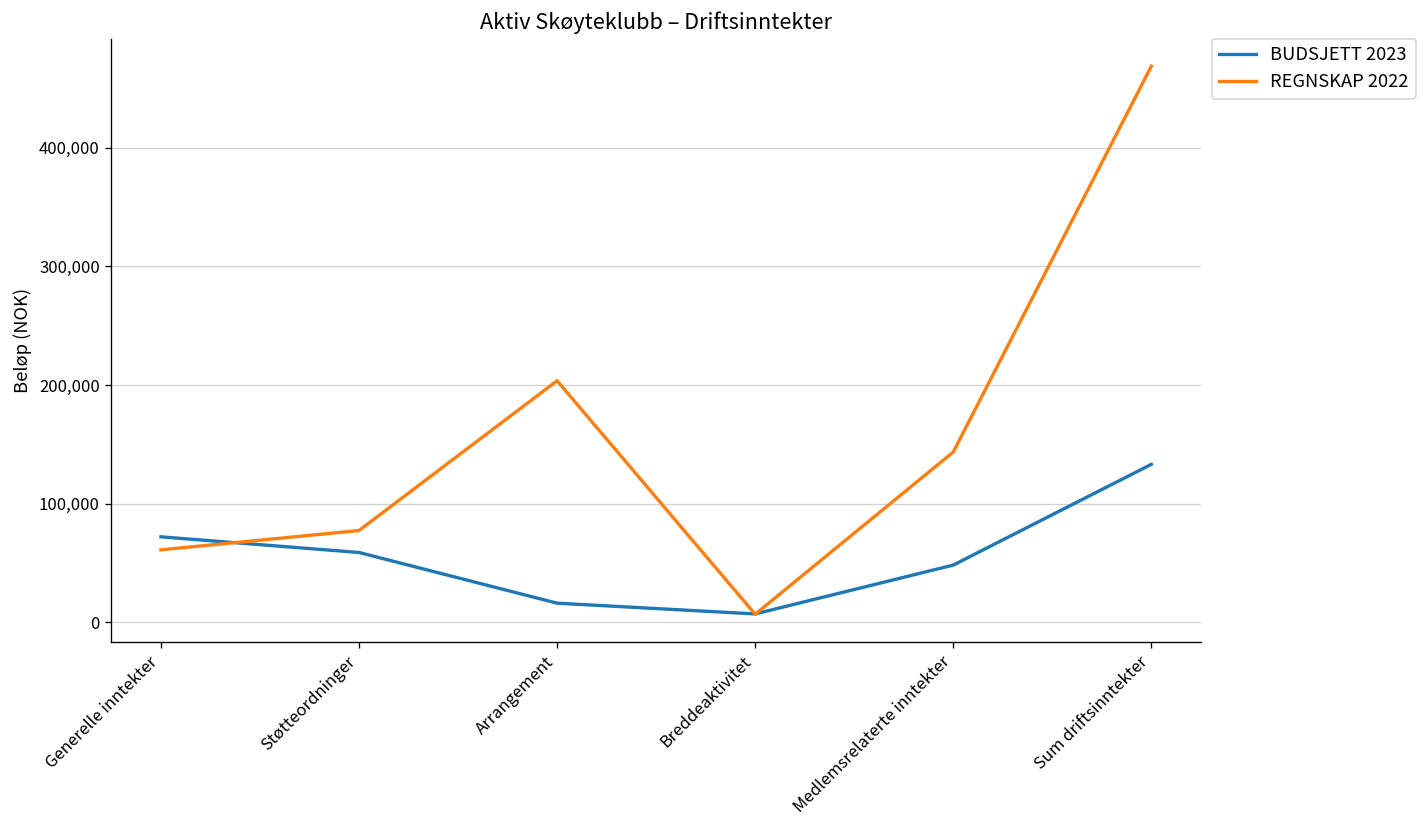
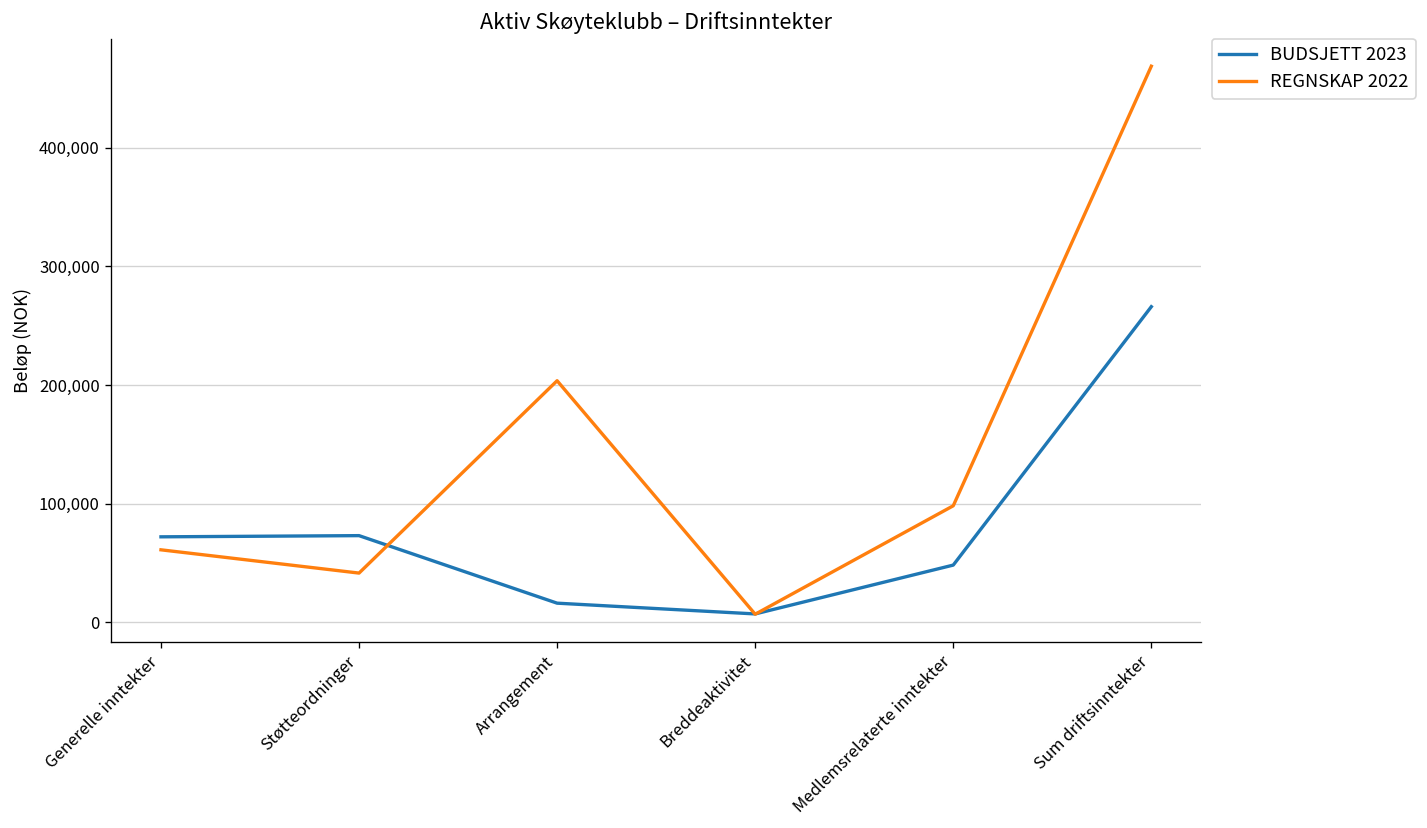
BUDSJETT 2023, Støtteordninger: 60,000 -> 70,000
REGNSKAP 2022, Støtteordninger: 80,000 -> 40,000
REGNSKAP 2022, Medlemsrelaterte inntekter: 140,000 -> 100,000
BUDSJETT 2023, Sum driftsinntekter: 130,000 -> 270,000
